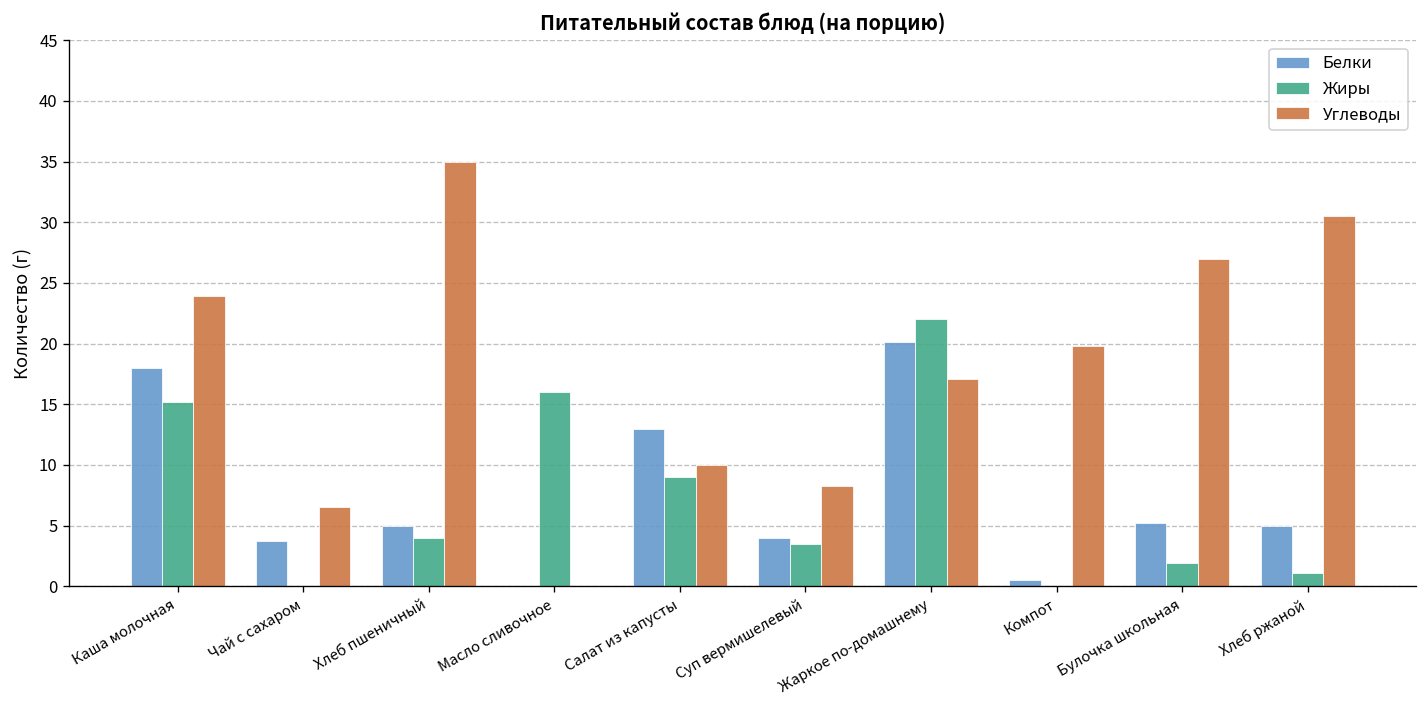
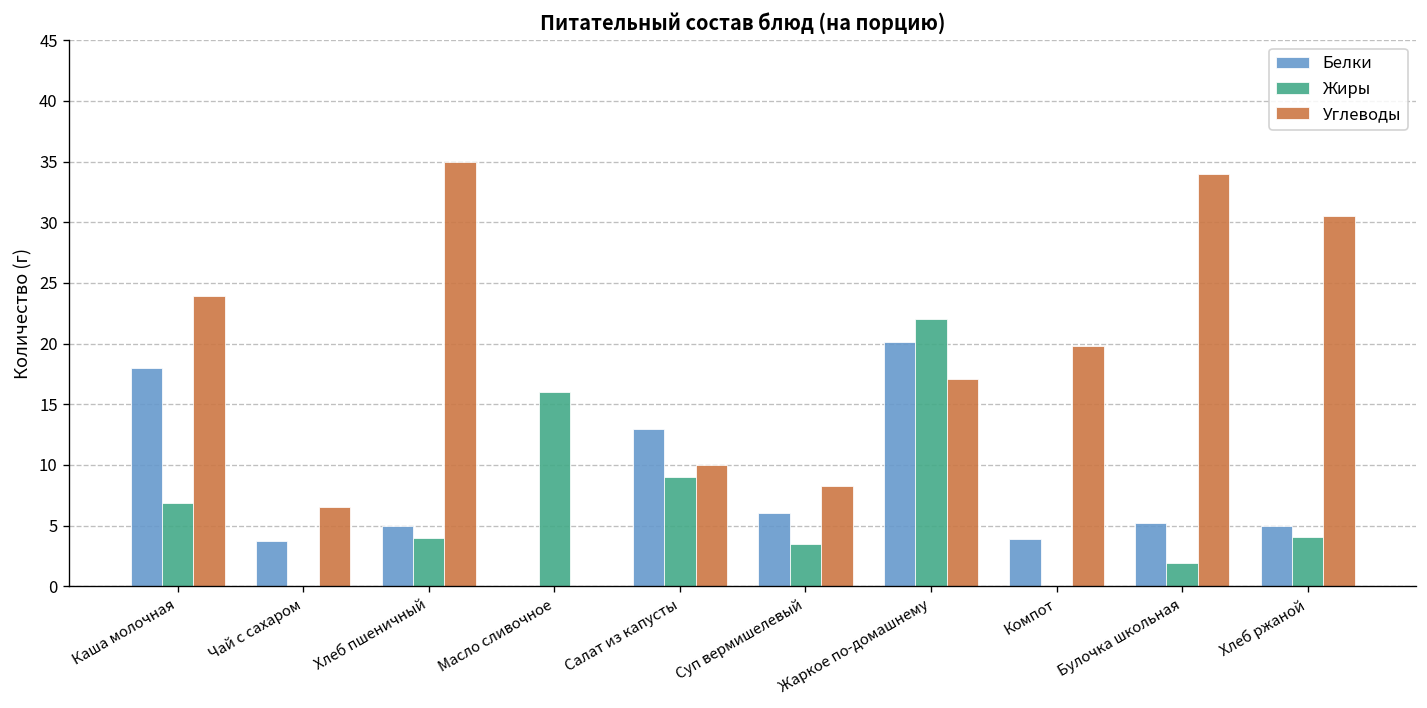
Жиры, Каша молочная: 15.2 -> 6.9
Белки, Суп вермишелевый: 4 -> 6
Белки, Компот: 0.5 -> 3.9
Углеводы, Булочка школьная: 27 -> 34
Жиры, Хлеб ржаной: 1.1 -> 4.1
